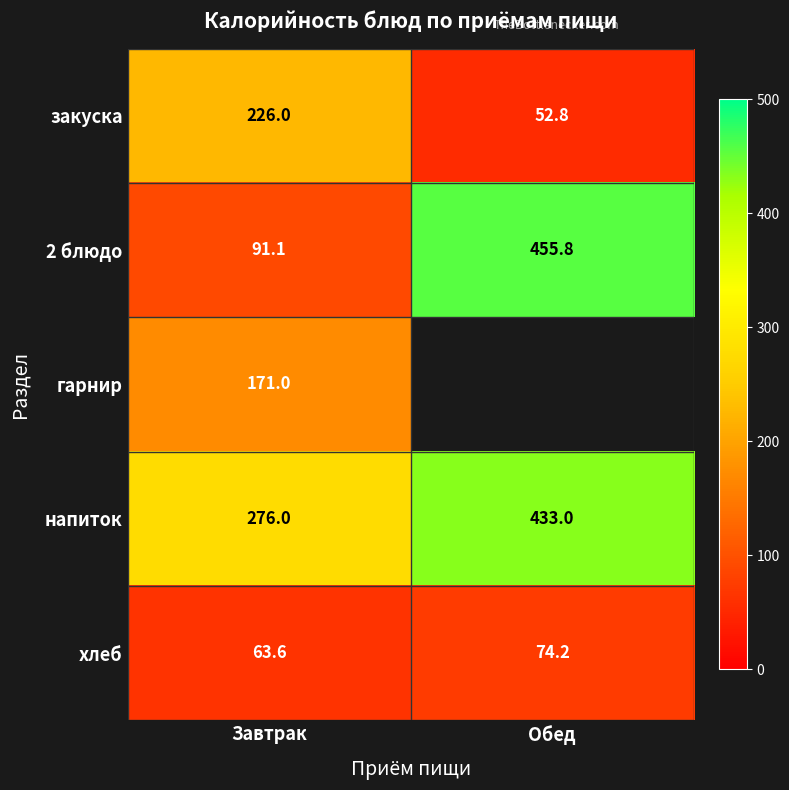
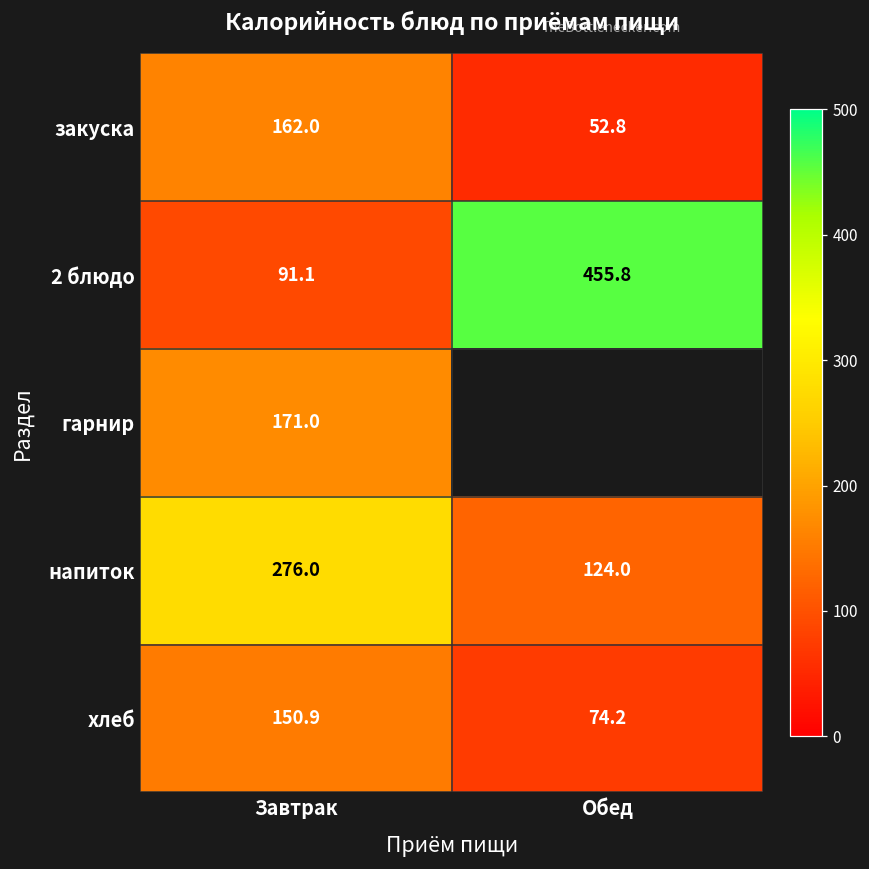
закуска, Завтрак: 226.0 -> 162.0
напиток, Обед: 433.0 -> 124.0
хлеб, Завтрак: 63.6 -> 150.9
